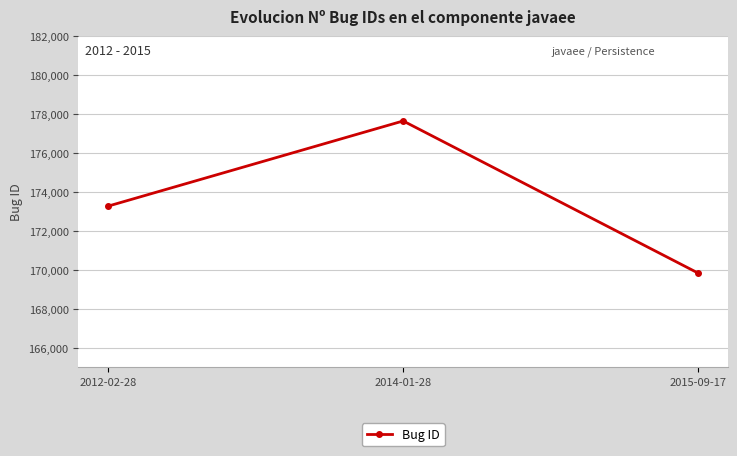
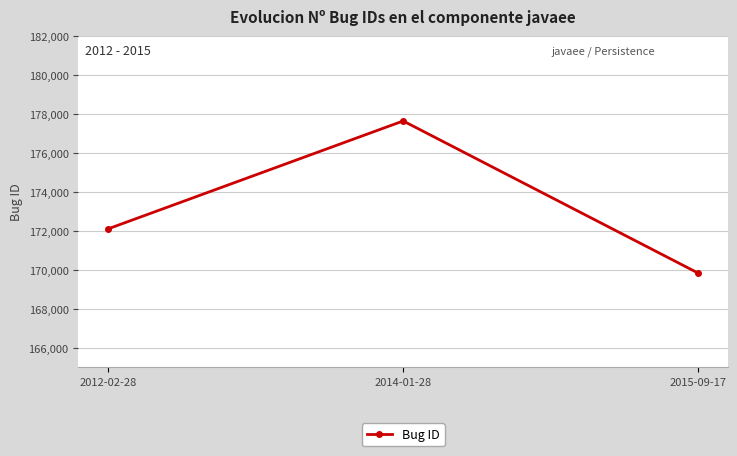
2012-02-28: 173,300 -> 172,100
